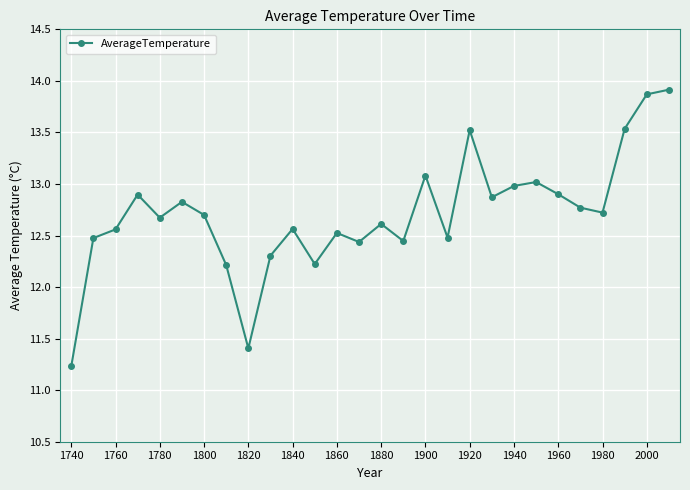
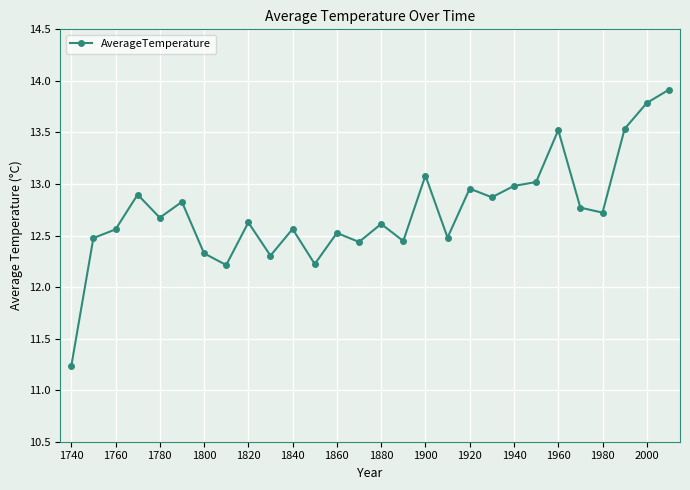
1800: 12.70 -> 12.33
1820: 11.41 -> 12.63
1920: 13.52 -> 12.95
1960: 12.90 -> 13.52
2000: 13.87 -> 13.79
